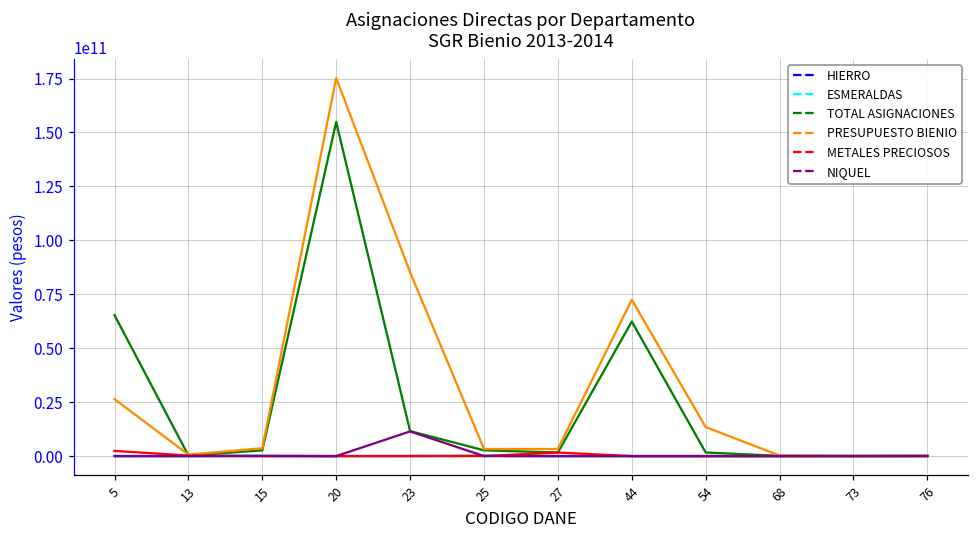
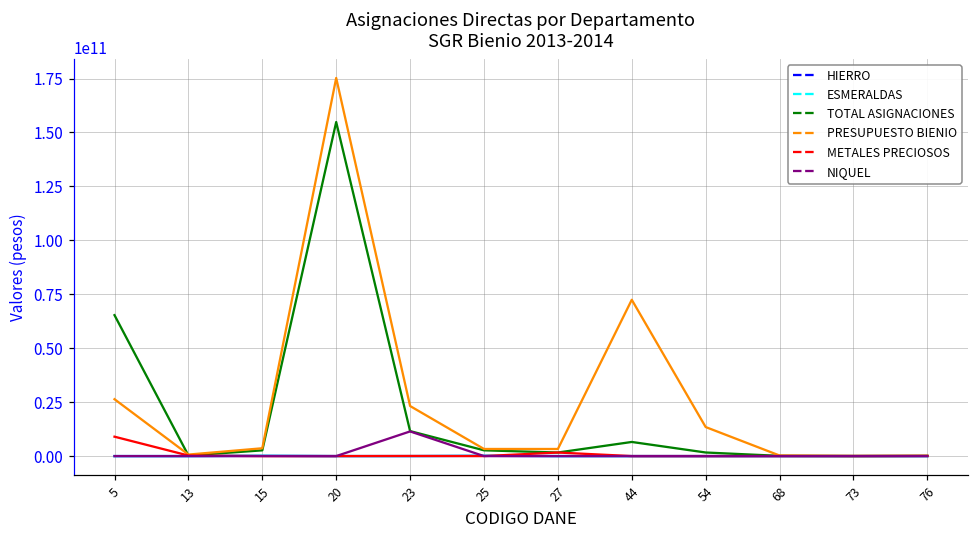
METALES PRECIOSOS, 5: 2000000000 -> 9000000000
PRESUPUESTO BIENIO, 23: 85000000000 -> 23000000000
TOTAL ASIGNACIONES, 44: 62000000000 -> 7000000000
